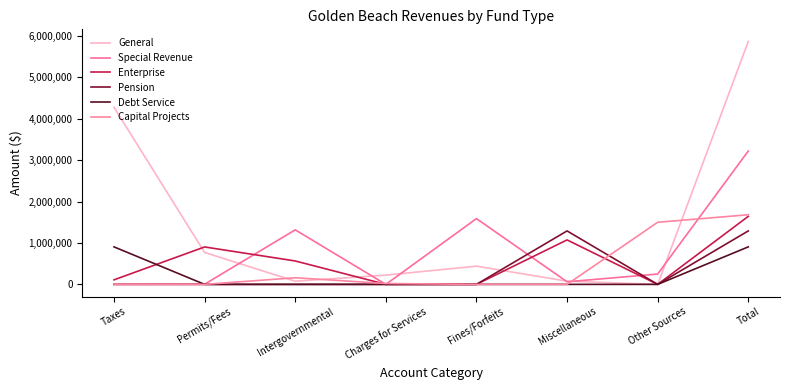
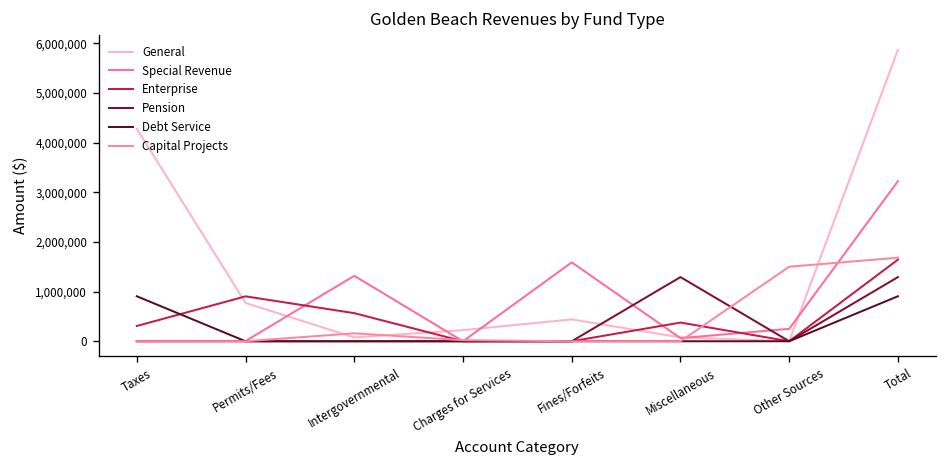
Enterprise, Taxes: 100,000 -> 300,000
Enterprise, Miscellaneous: 1,100,000 -> 400,000
